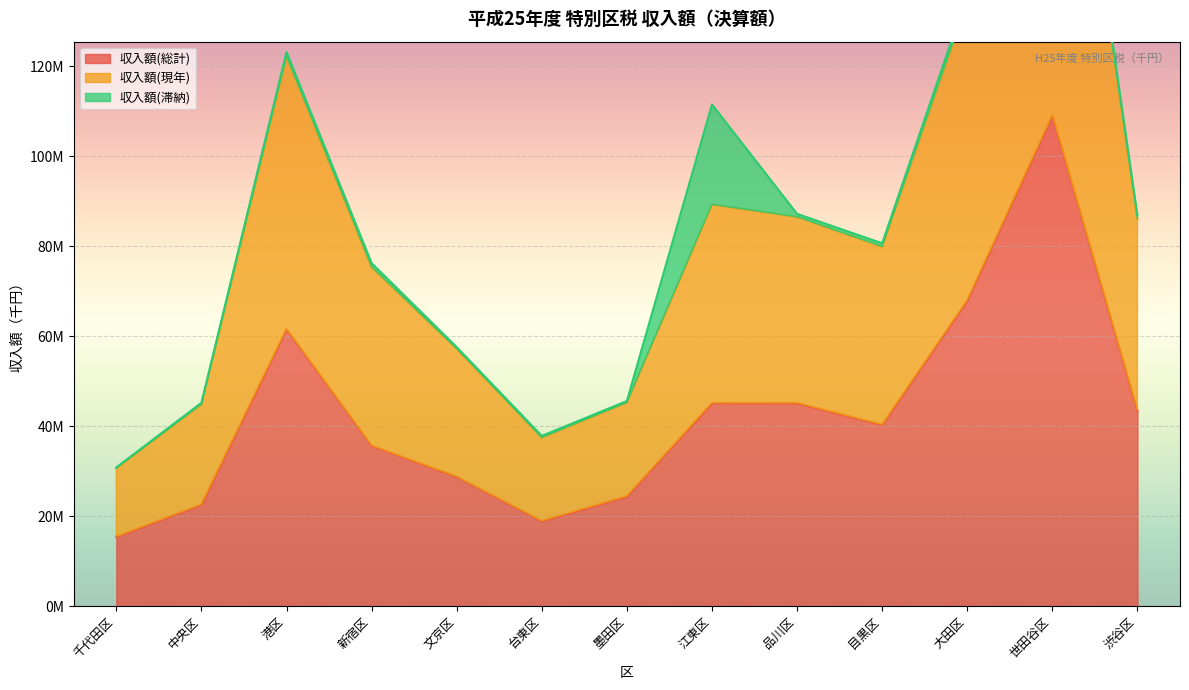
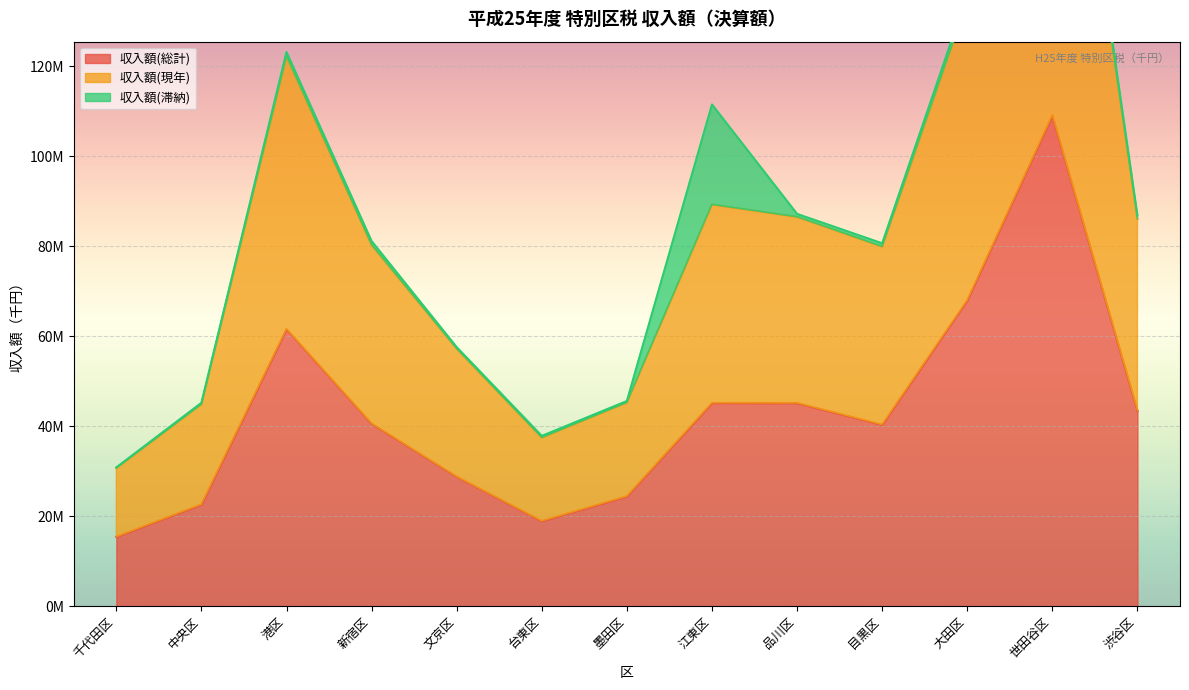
収入額(総計), 新宿区: 36000000 -> 41000000
